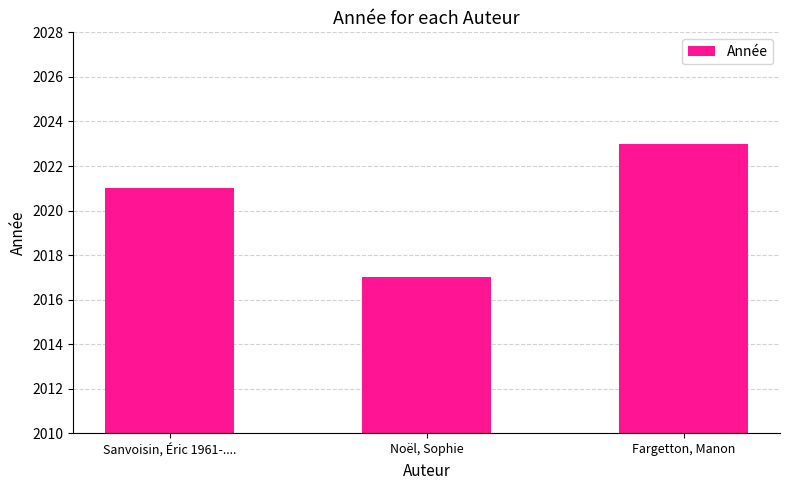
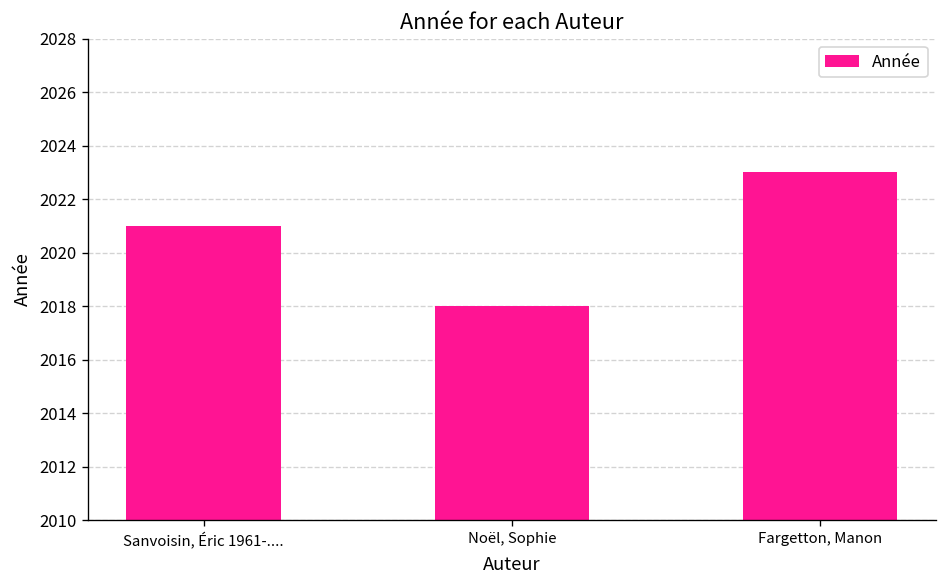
Noël, Sophie: 2017 -> 2018
